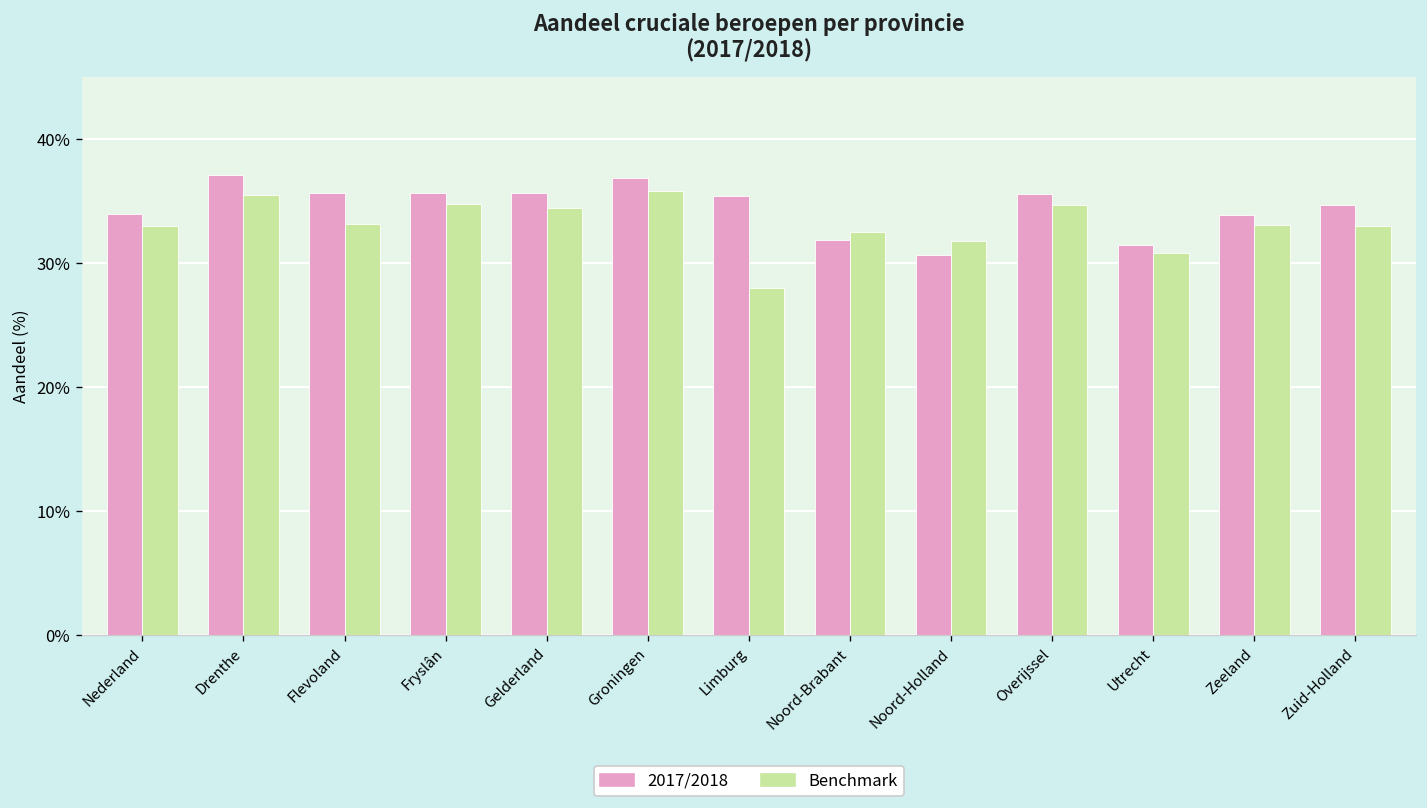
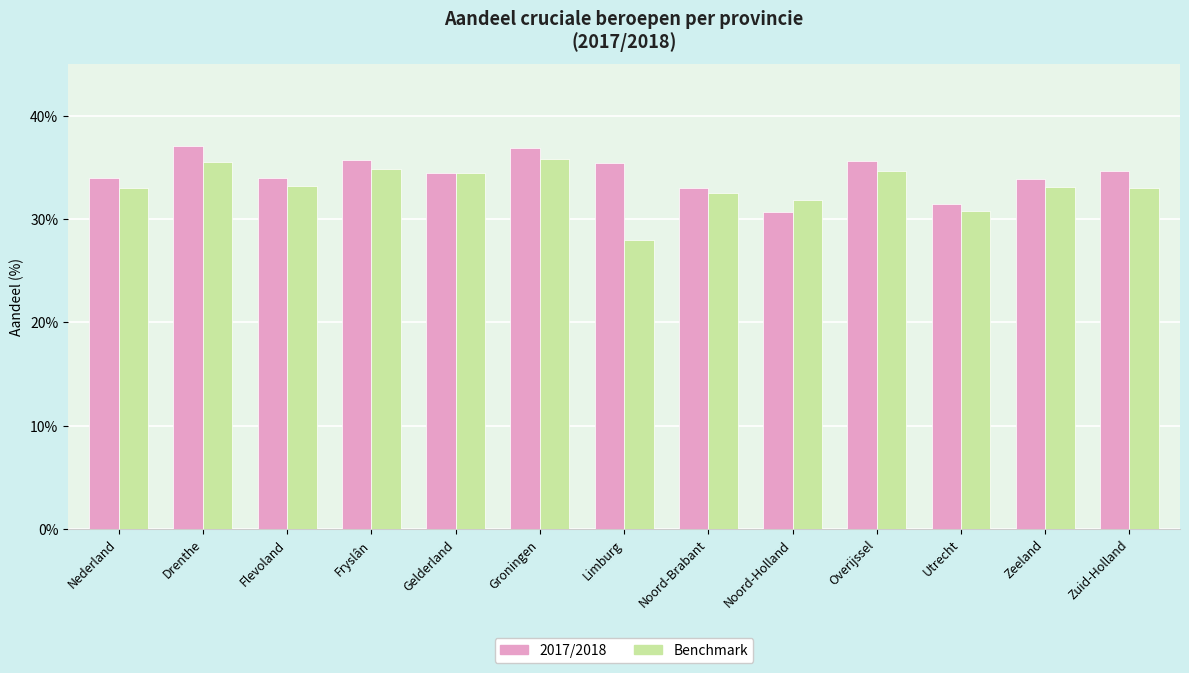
2017/2018, Flevoland: 35.7% -> 34.0%
2017/2018, Gelderland: 35.7% -> 34.5%
2017/2018, Noord-Brabant: 31.9% -> 33.0%
